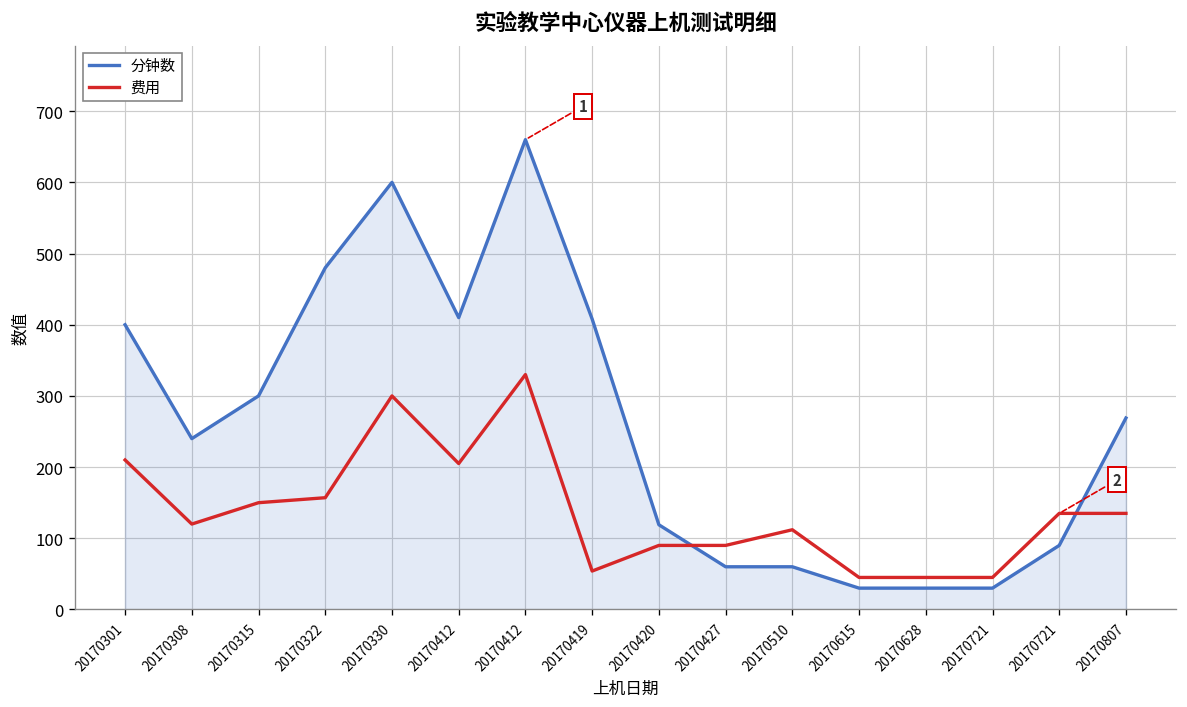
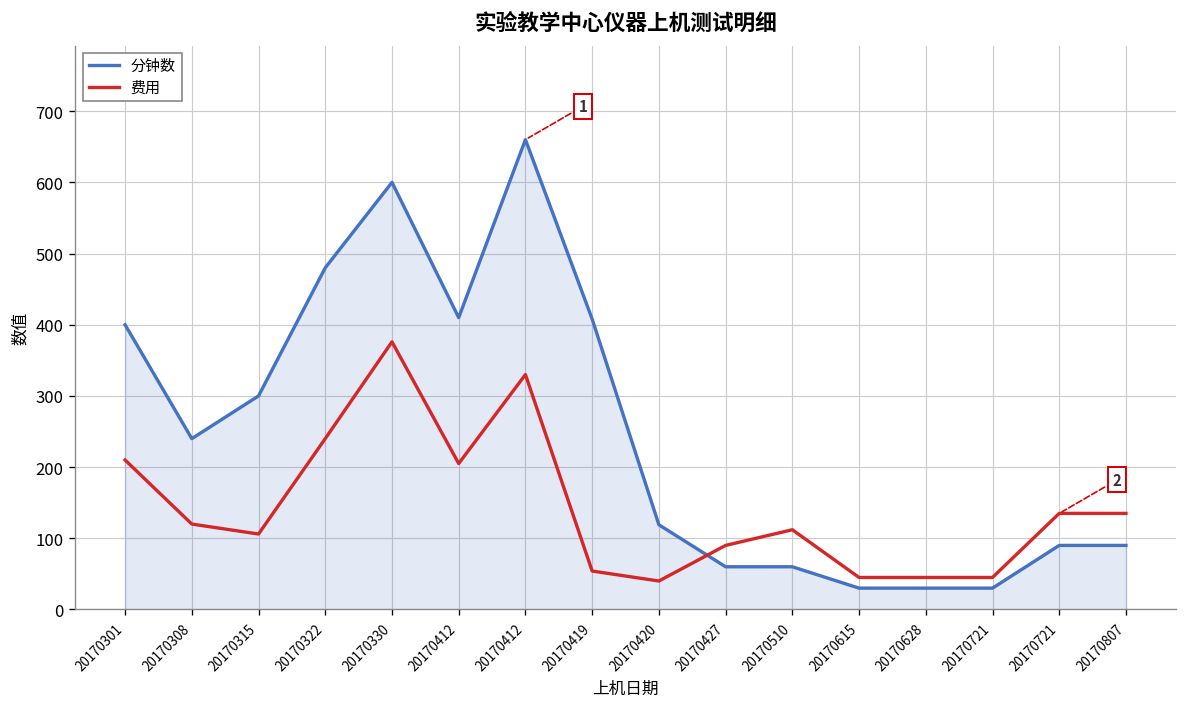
费用, 20170315: 150 -> 110
费用, 20170322: 160 -> 240
费用, 20170330: 300 -> 380
费用, 20170420: 90 -> 40
分钟数, 20170807: 270 -> 90
